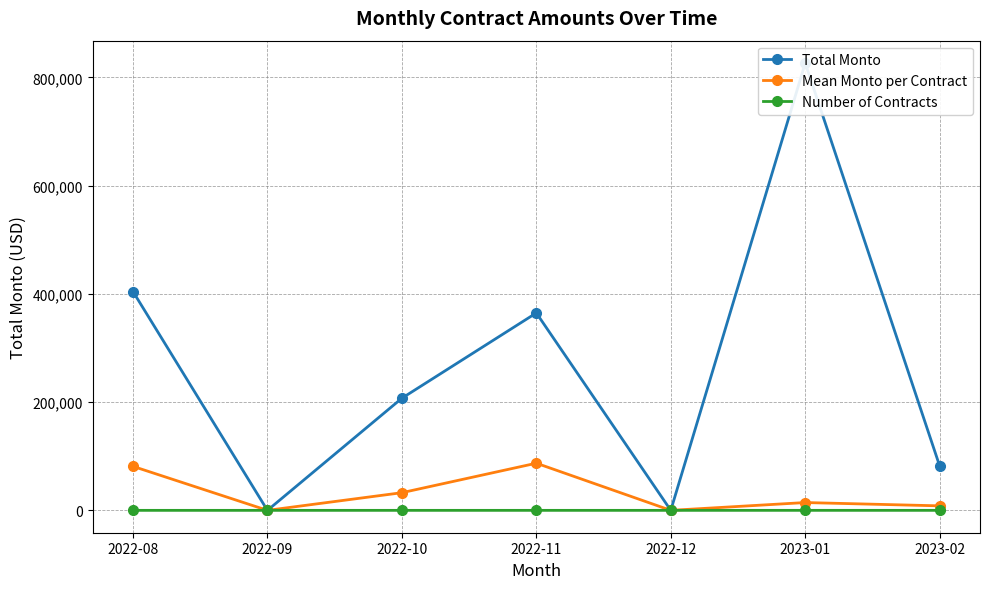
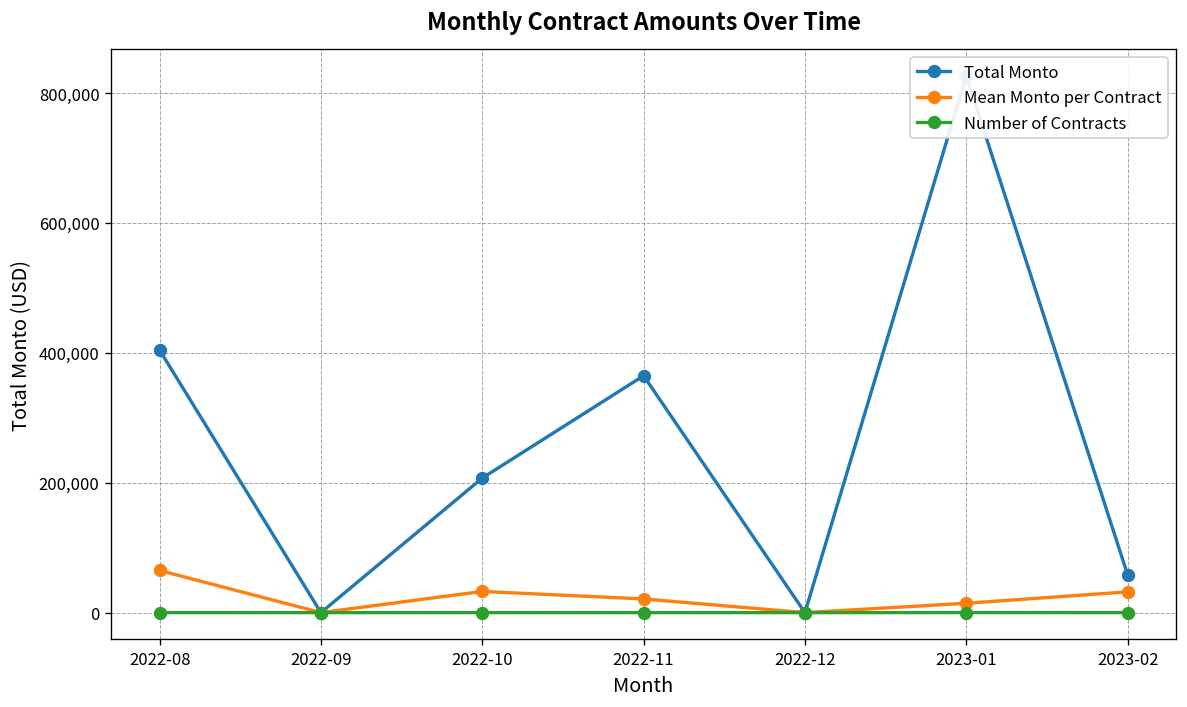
Mean Monto per Contract, 2022-08: 80,000 -> 60,000
Mean Monto per Contract, 2022-11: 90,000 -> 20,000
Total Monto, 2023-02: 80,000 -> 60,000
Mean Monto per Contract, 2023-02: 10,000 -> 30,000
